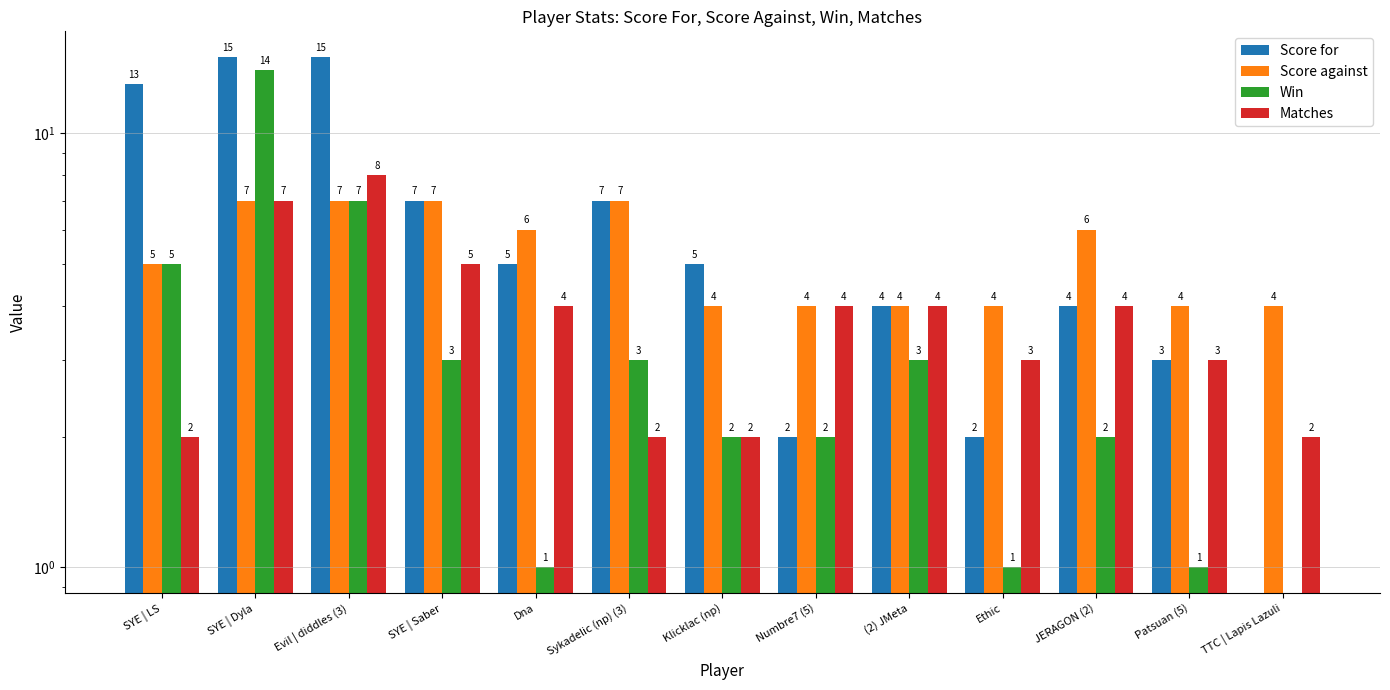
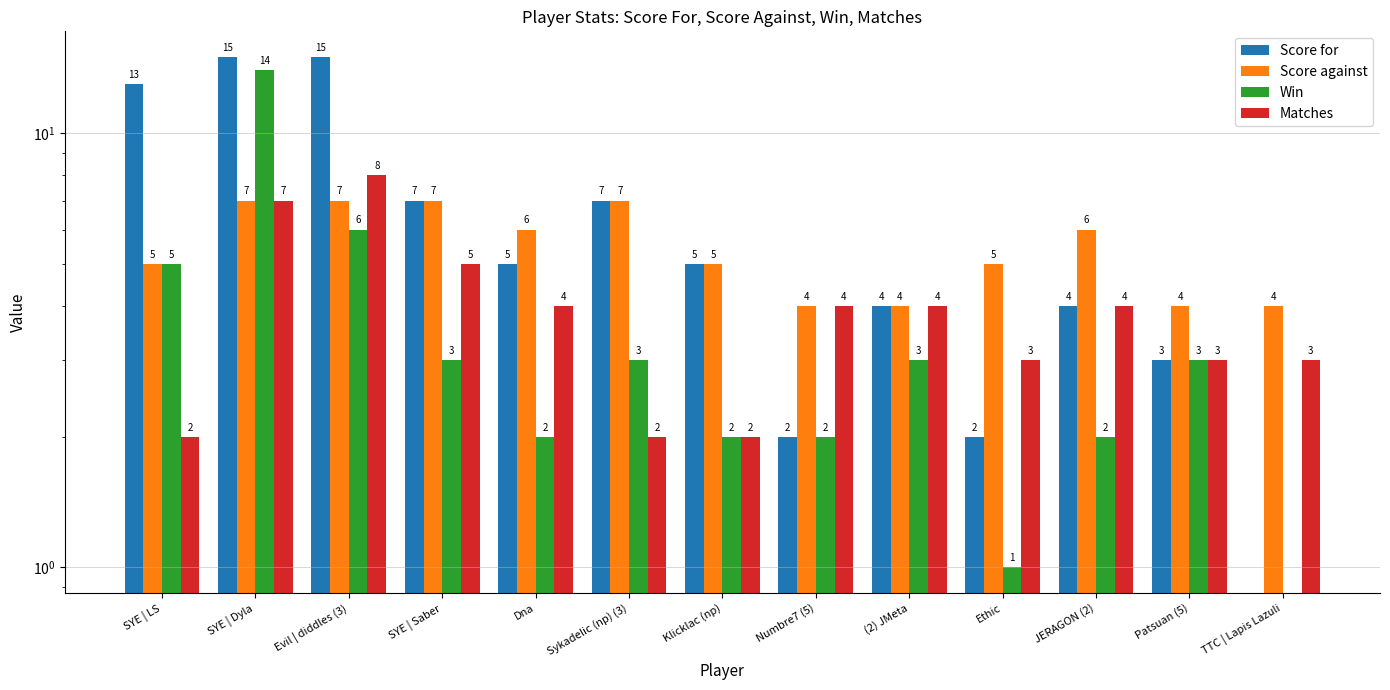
Win, Evil | diddles (3): 7 -> 6
Win, Dna: 1 -> 2
Score against, Klicklac (np): 4 -> 5
Score against, Ethic: 4 -> 5
Win, Patsuan (5): 1 -> 3
Matches, TTC | Lapis Lazuli: 2 -> 3
